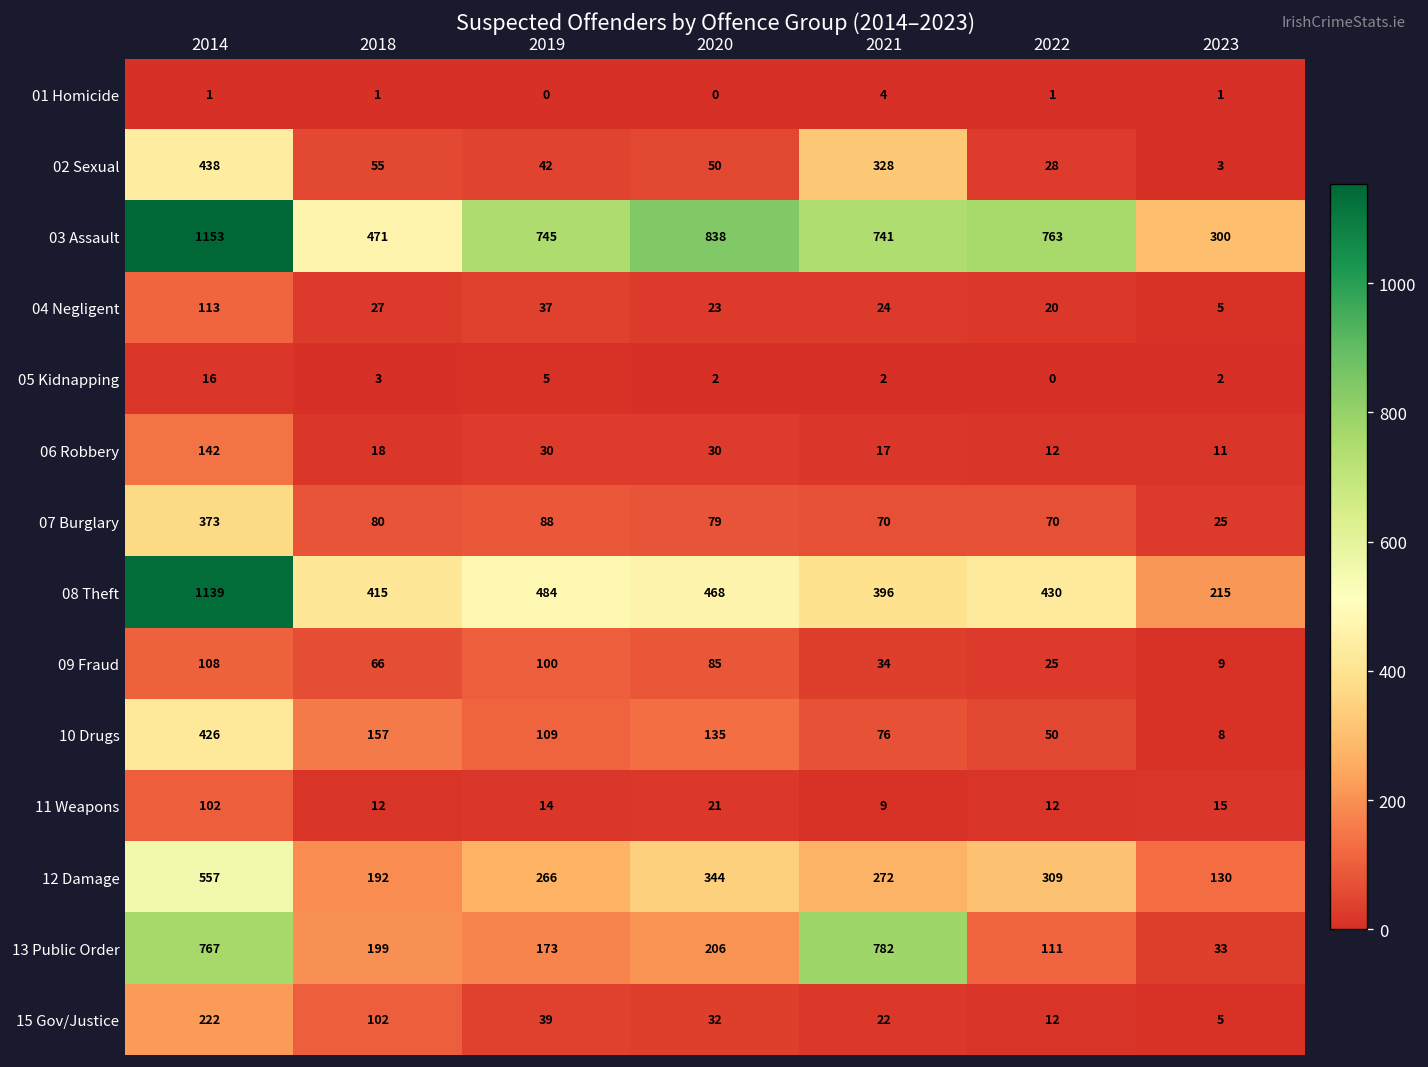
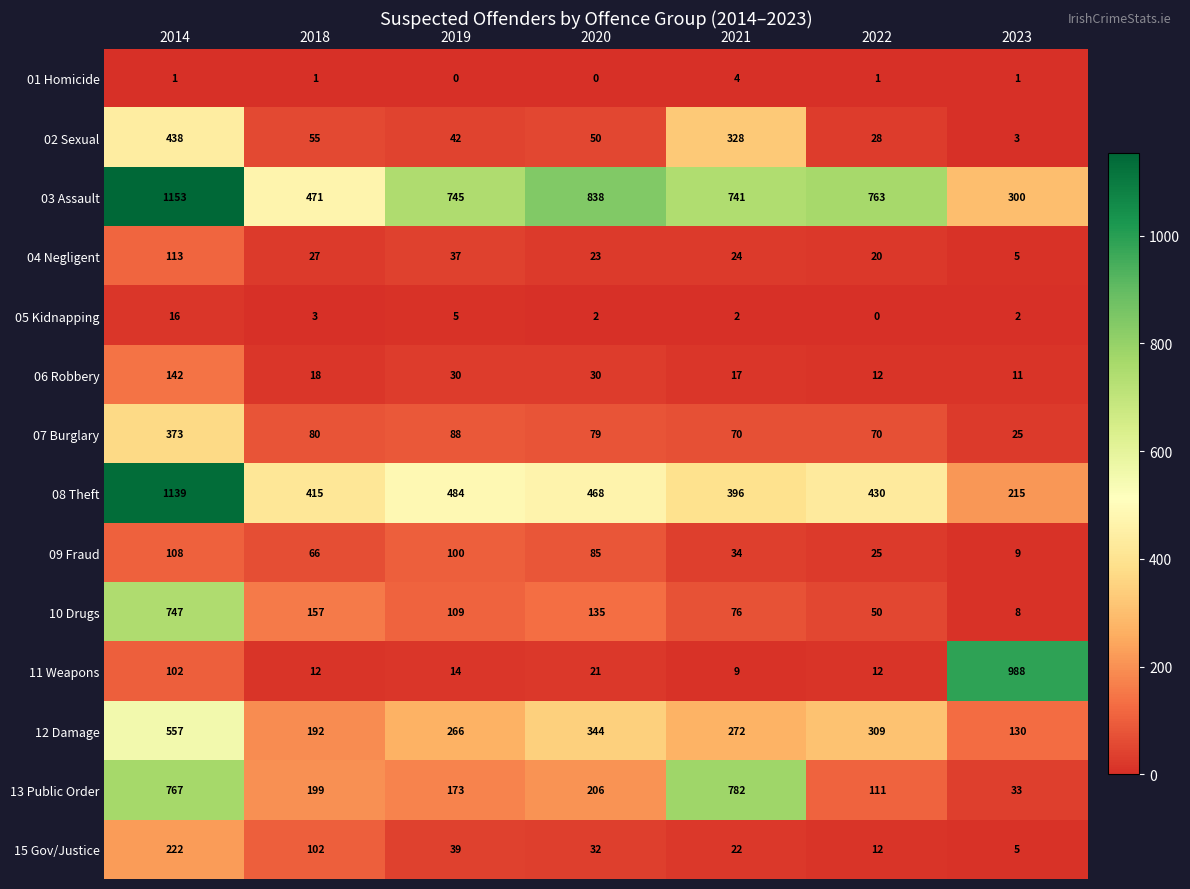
10 Drugs, 2014: 426 -> 747
11 Weapons, 2023: 15 -> 988
